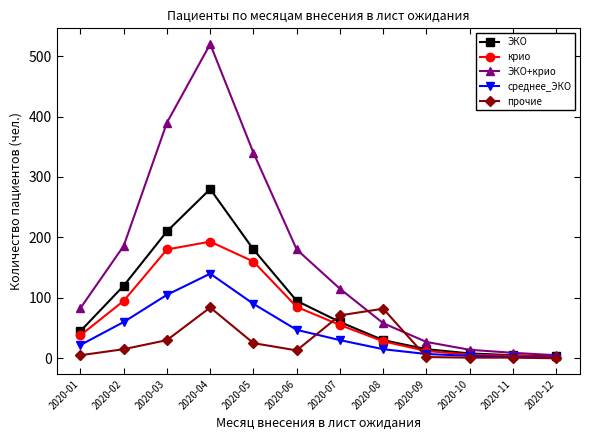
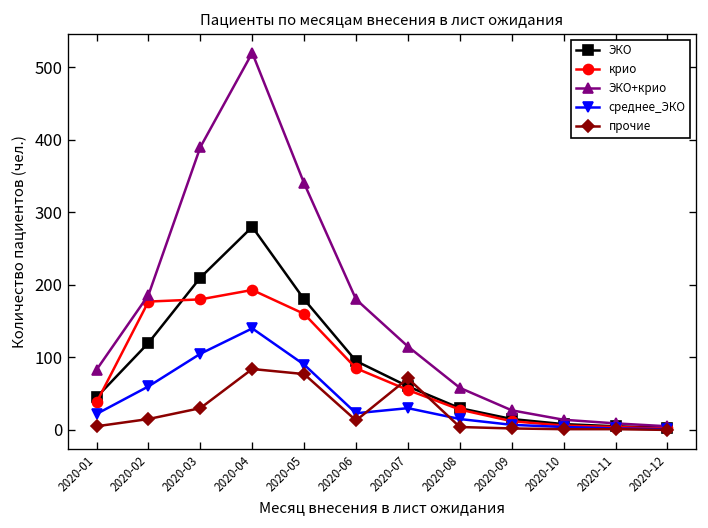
крио, 2020-02: 100 -> 180
прочие, 2020-05: 30 -> 80
среднее_ЭКО, 2020-06: 50 -> 20
прочие, 2020-08: 80 -> 0
